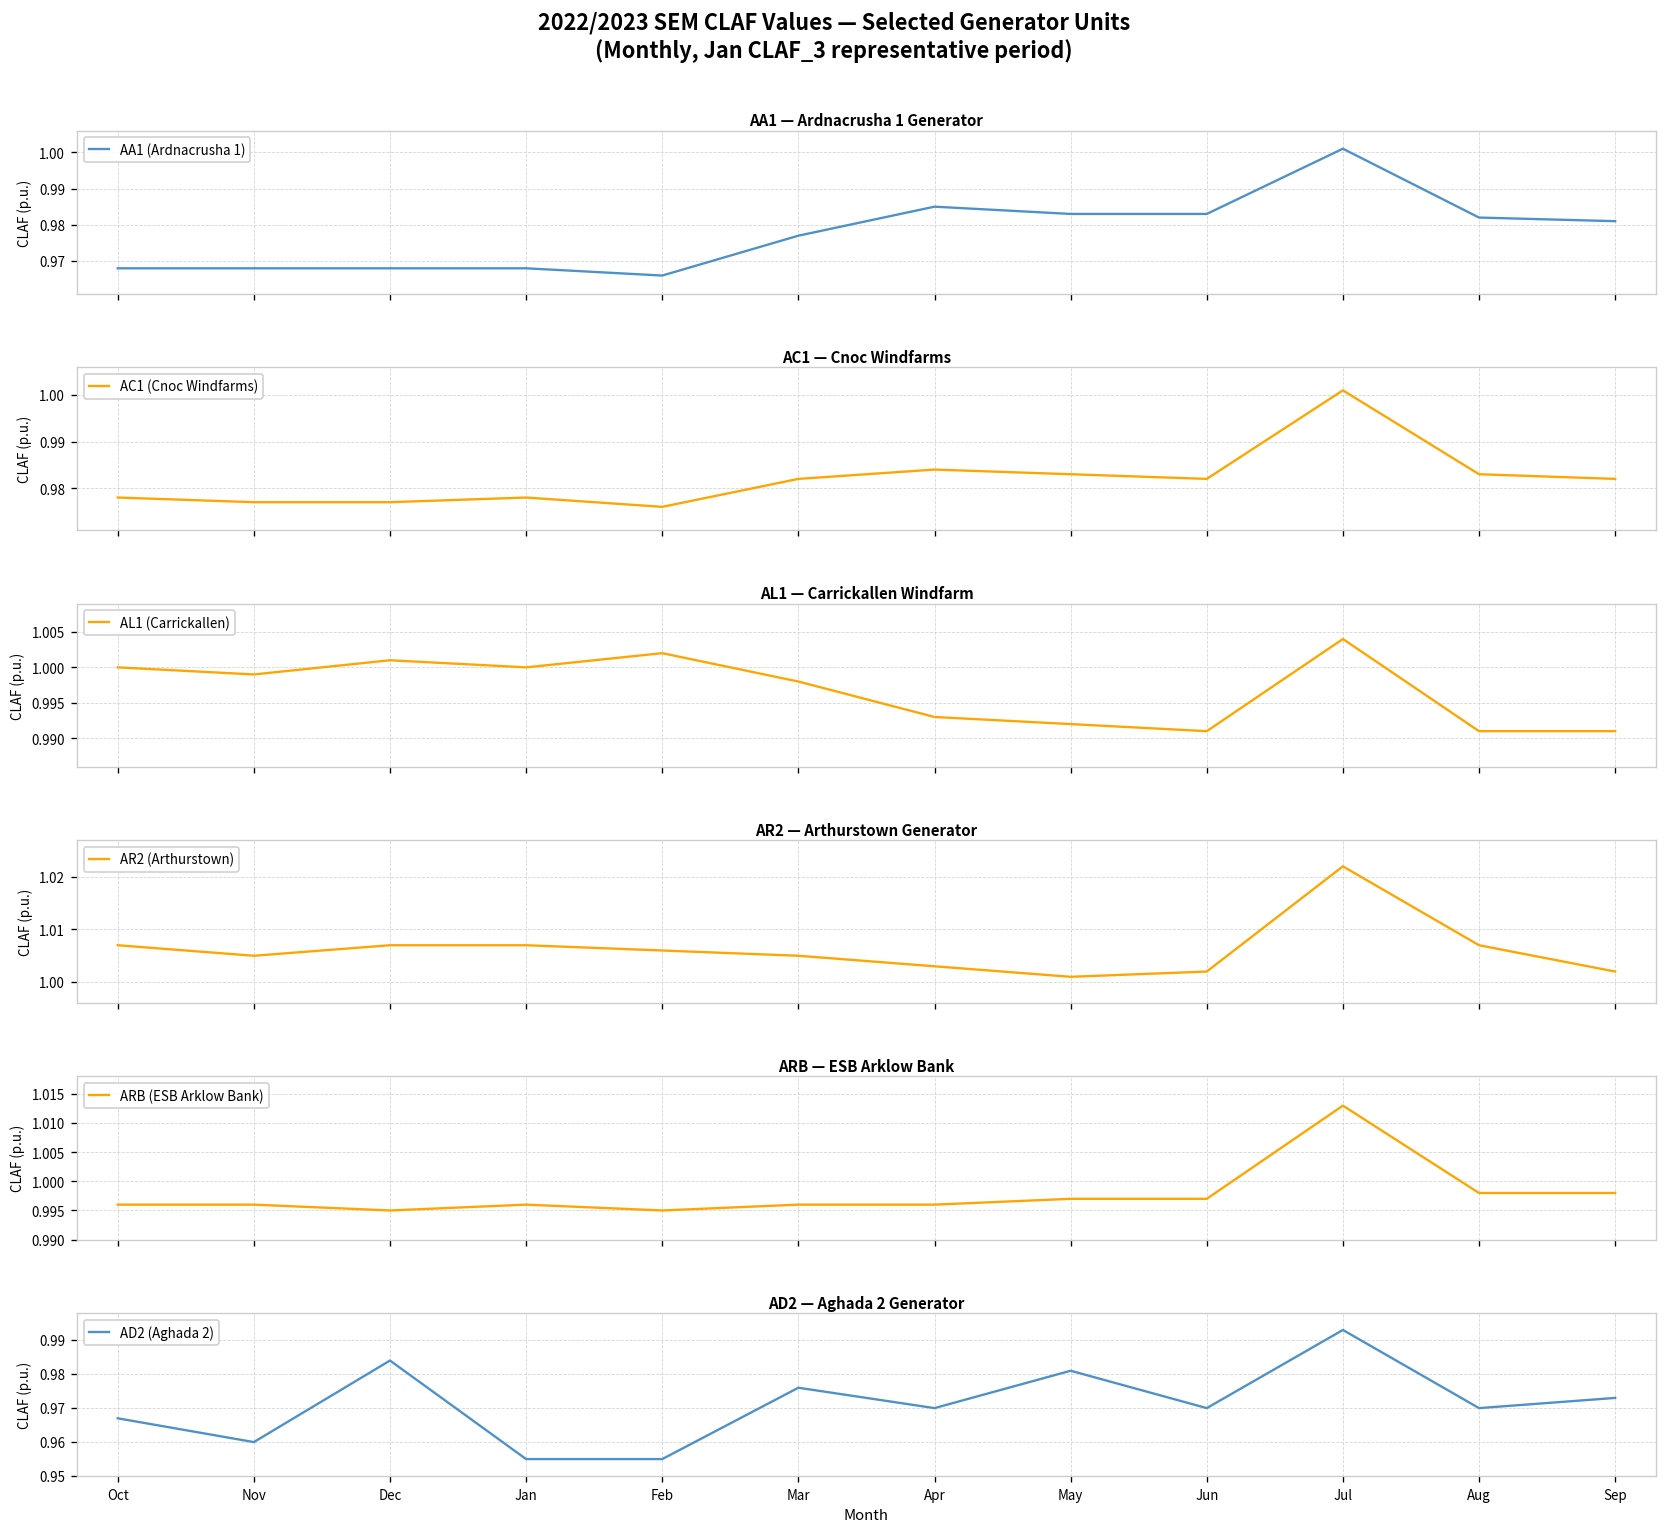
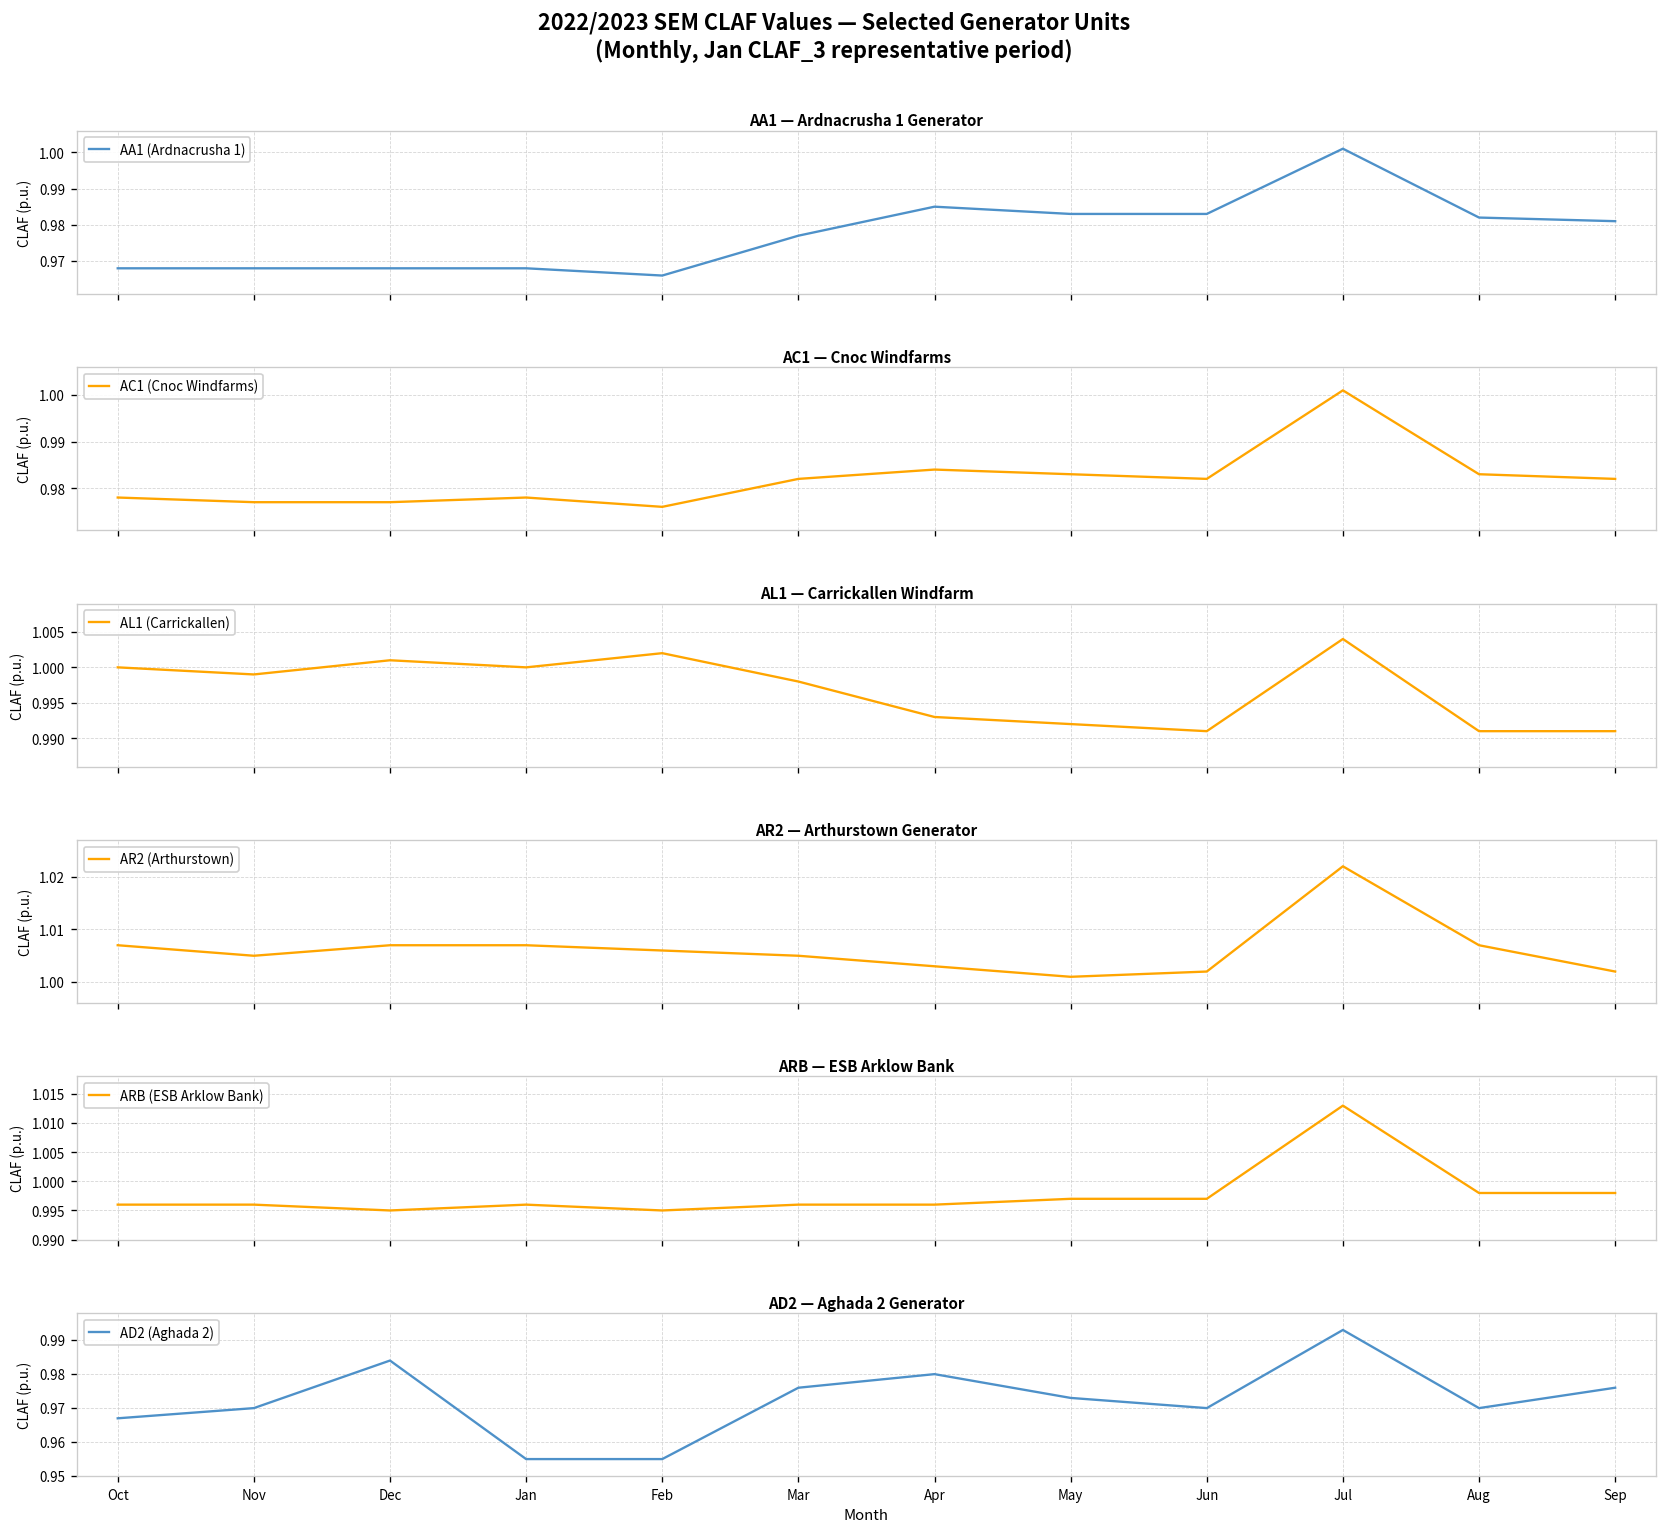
AD2 — Aghada 2 Generator, Nov: 0.96 -> 0.97
AD2 — Aghada 2 Generator, Apr: 0.97 -> 0.98
AD2 — Aghada 2 Generator, May: 0.981 -> 0.973
AD2 — Aghada 2 Generator, Sep: 0.973 -> 0.976
